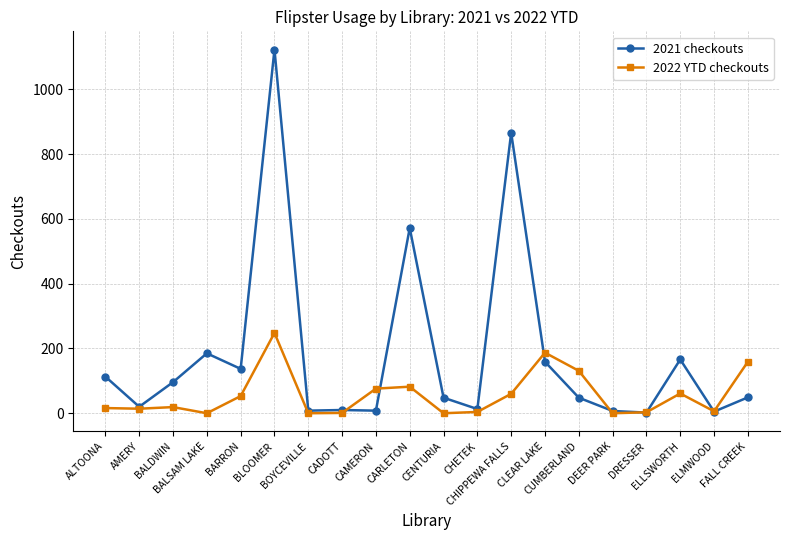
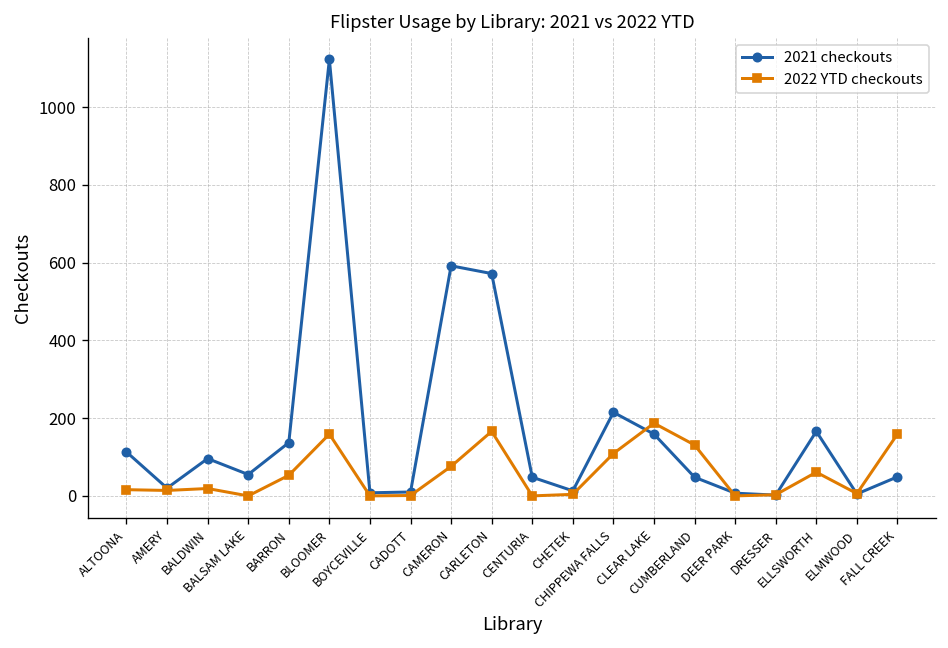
2021 checkouts, BALSAM LAKE: 190 -> 60
2022 YTD checkouts, BLOOMER: 250 -> 160
2021 checkouts, CAMERON: 10 -> 590
2022 YTD checkouts, CARLETON: 80 -> 170
2021 checkouts, CHIPPEWA FALLS: 870 -> 220
2022 YTD checkouts, CHIPPEWA FALLS: 60 -> 110
